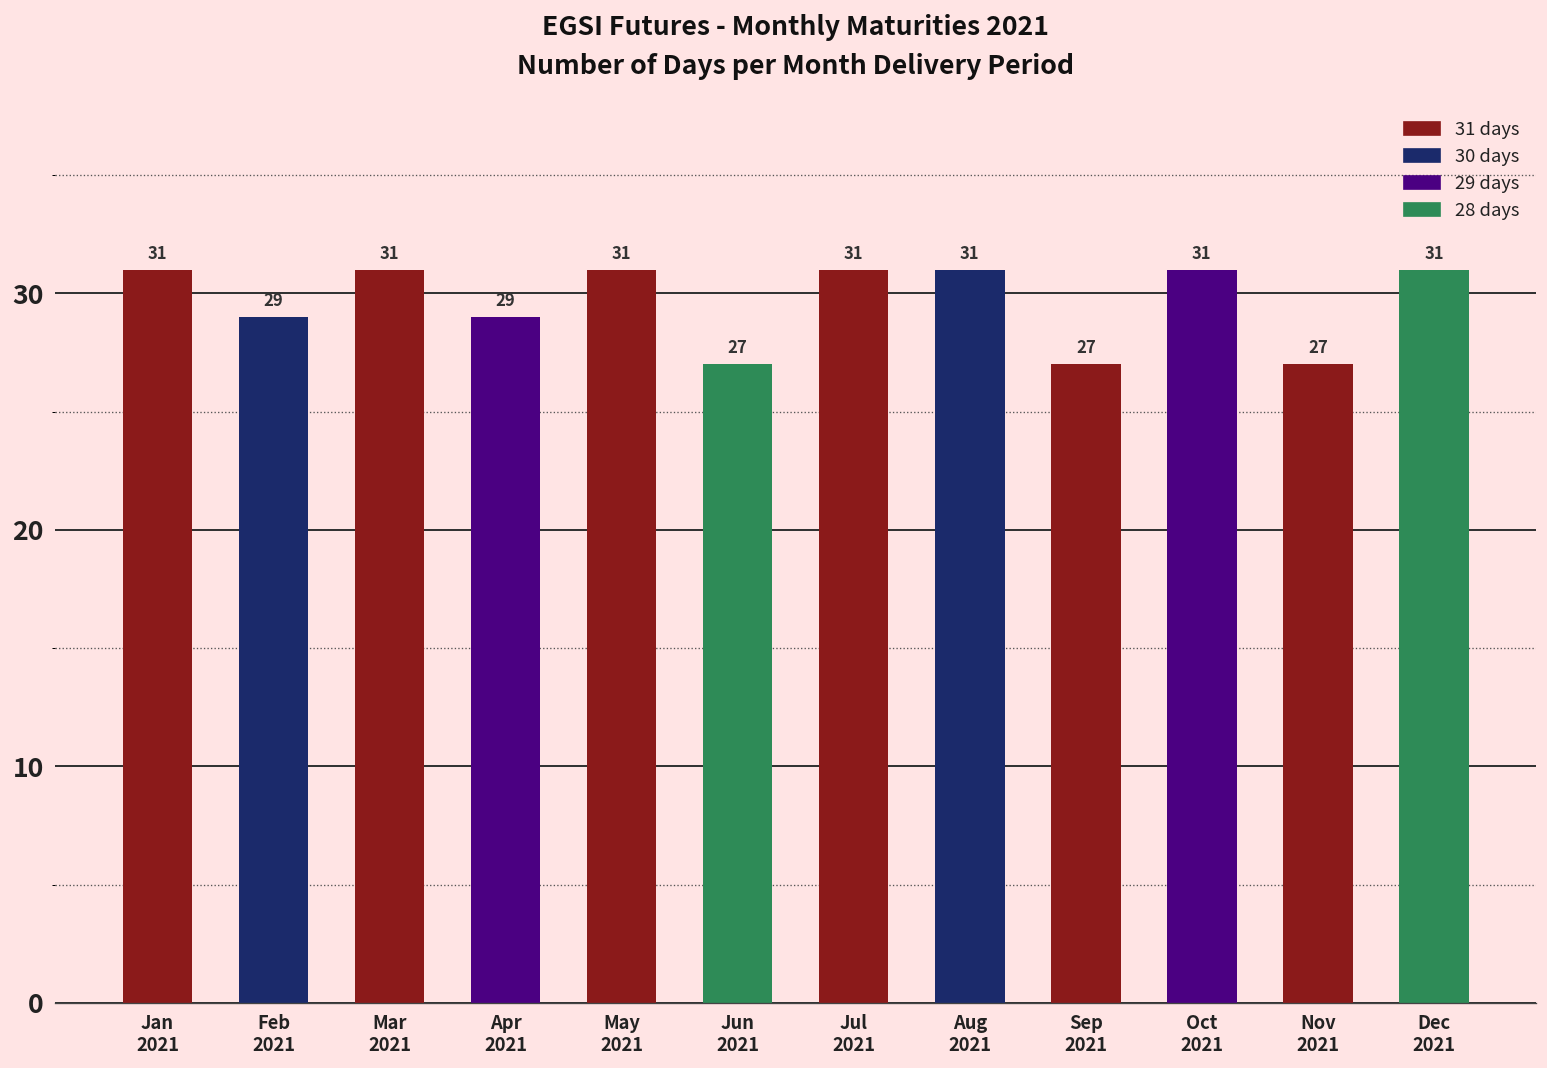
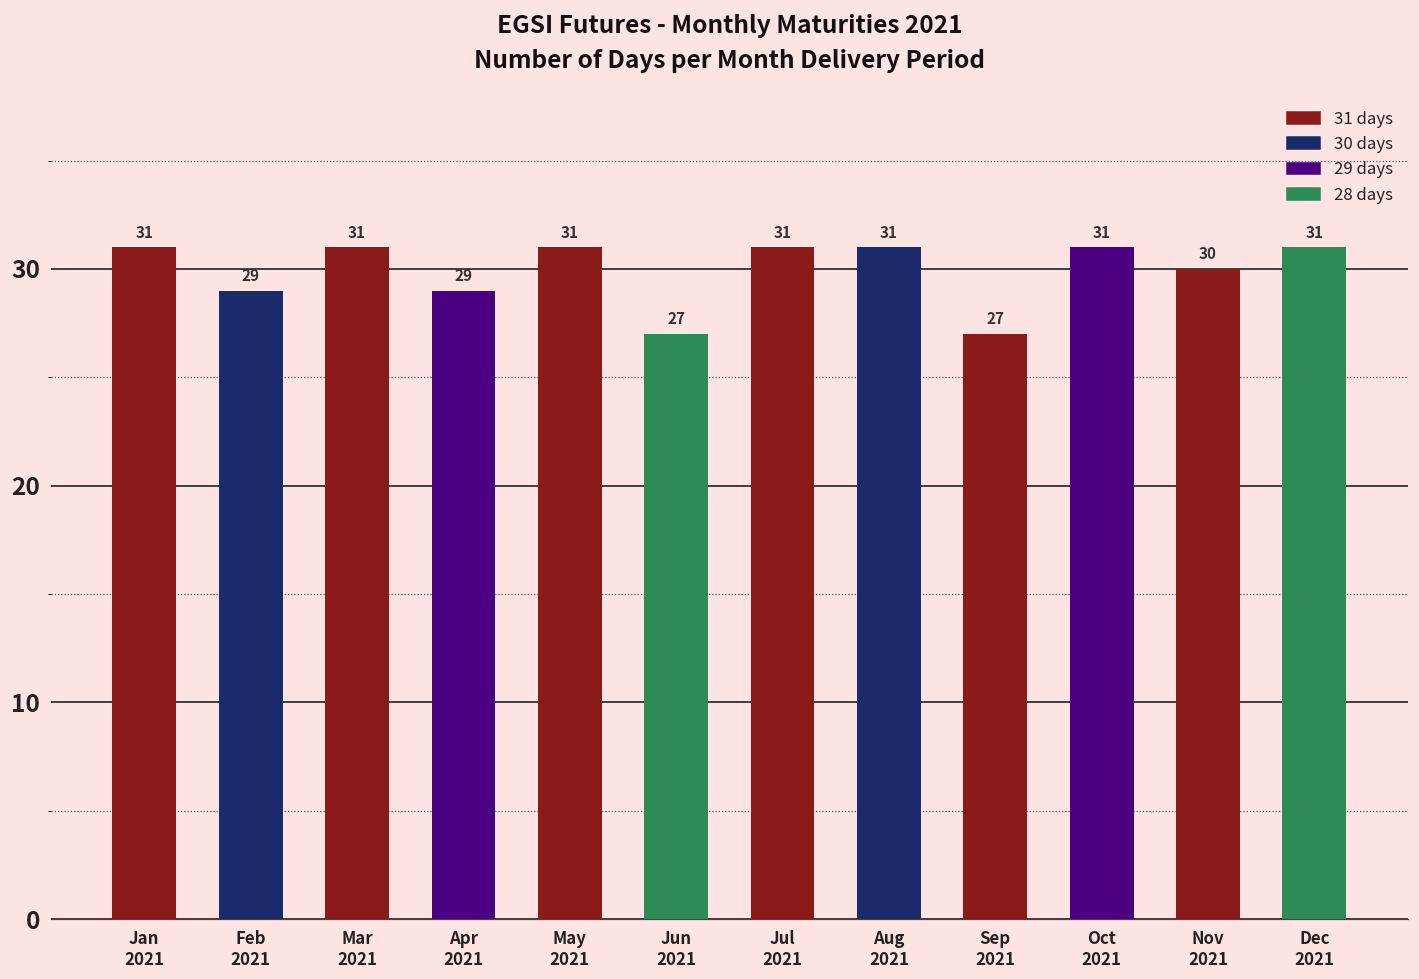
Nov 2021: 27 -> 30
